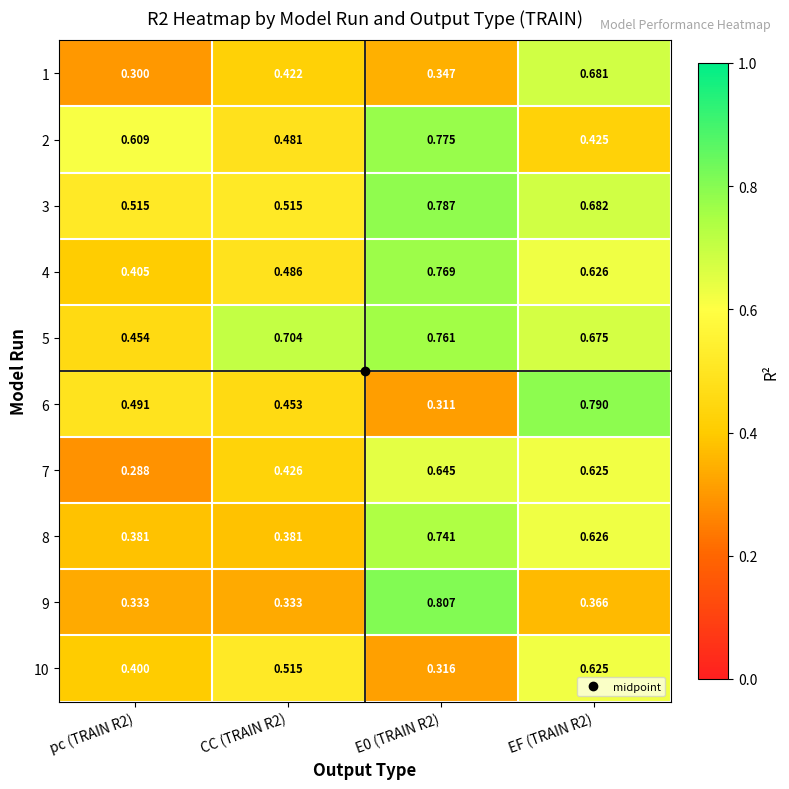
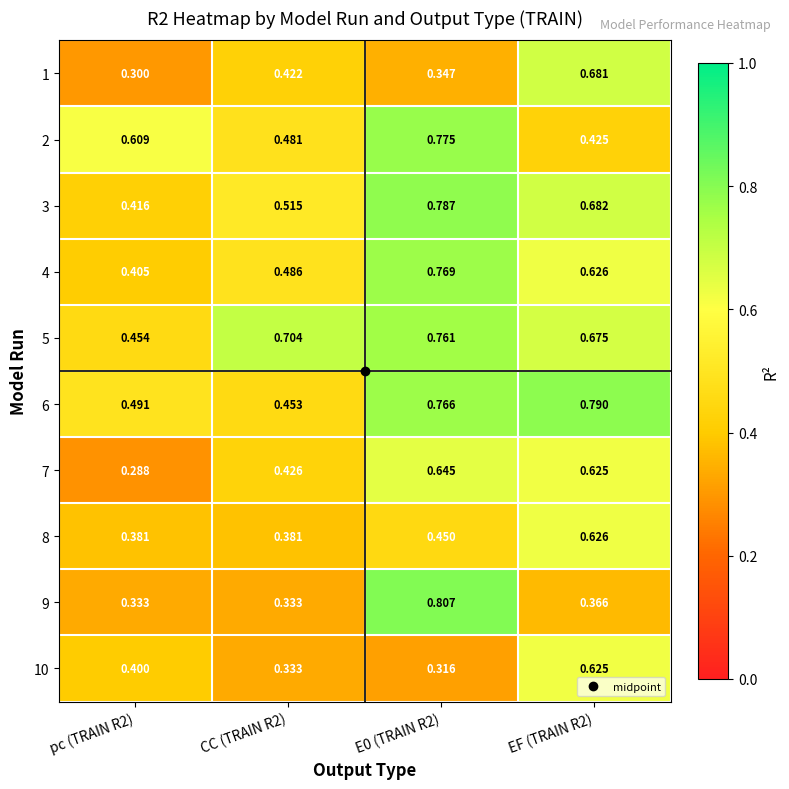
3, pc (TRAIN R2): 0.515 -> 0.416
6, E0 (TRAIN R2): 0.311 -> 0.766
8, E0 (TRAIN R2): 0.741 -> 0.450
10, CC (TRAIN R2): 0.515 -> 0.333
